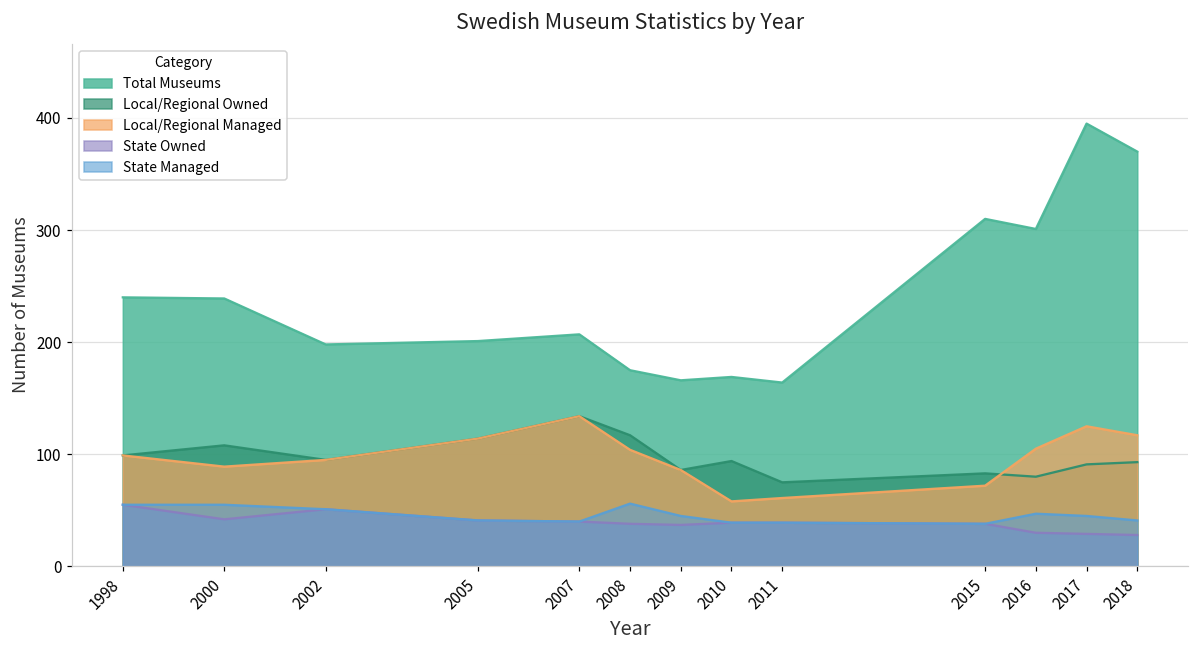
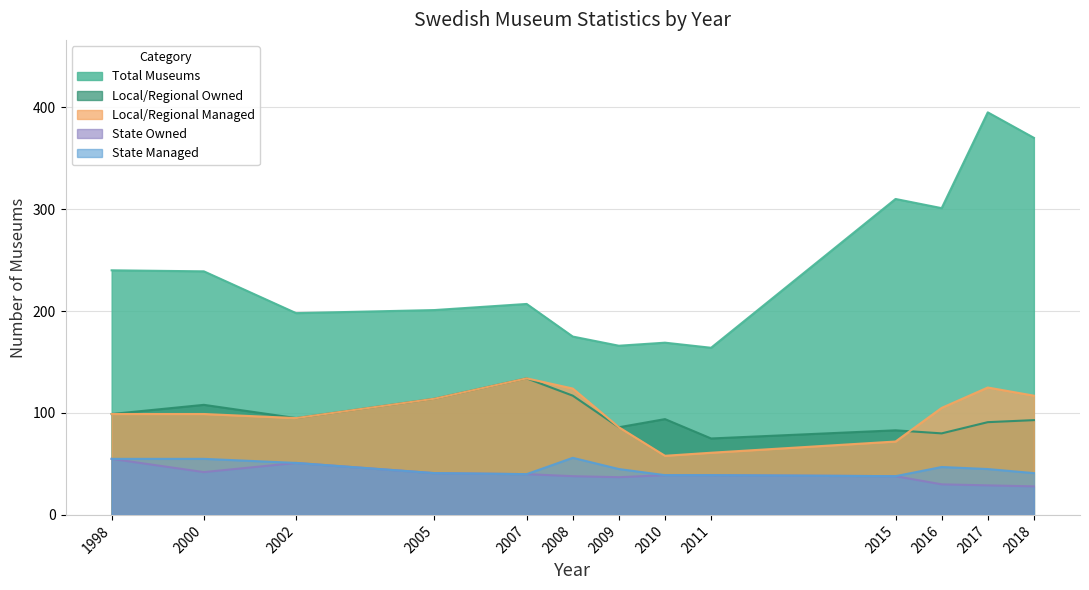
Local/Regional Managed, 2000: 89 -> 99
Local/Regional Managed, 2008: 104 -> 124
